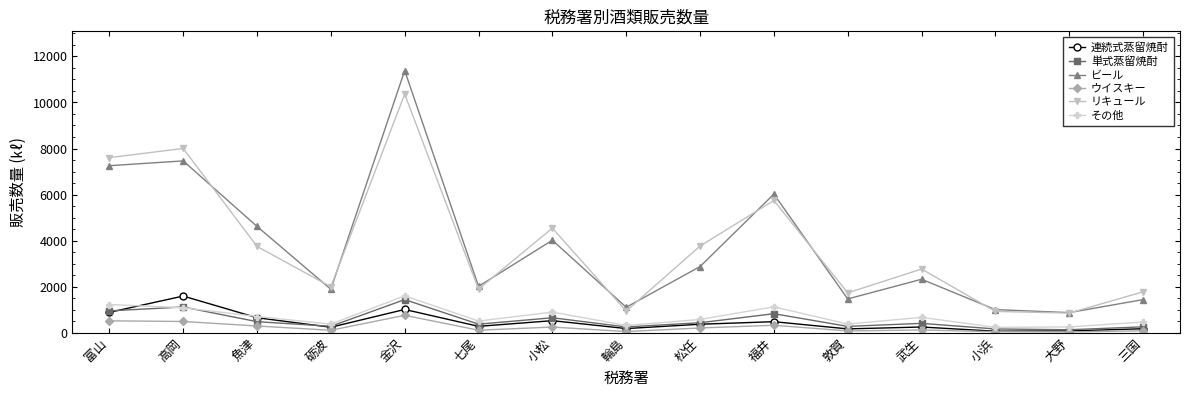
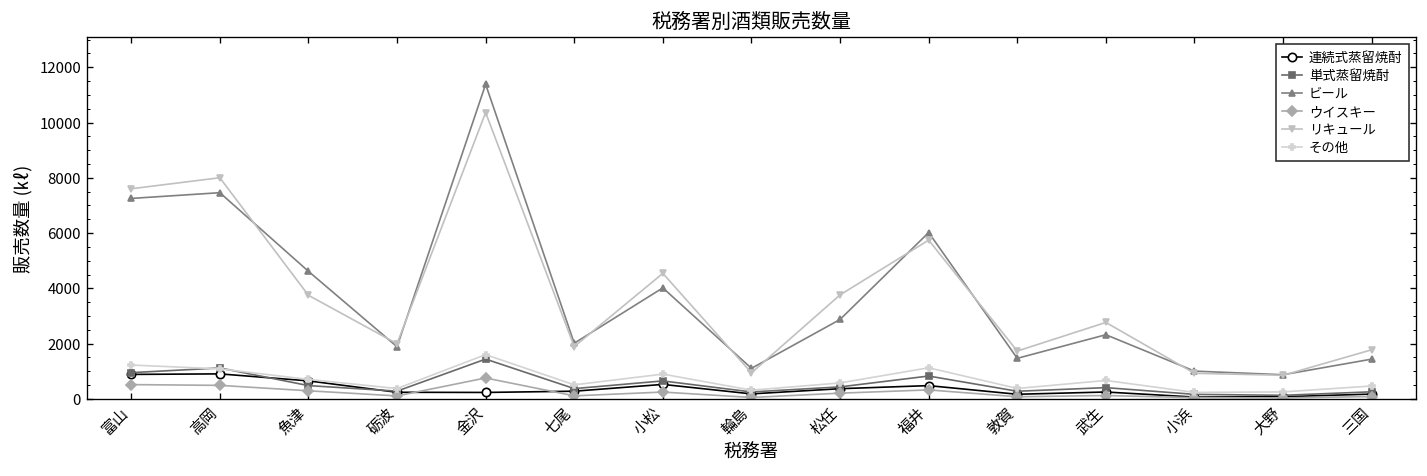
連続式蒸留焼酎, 高岡: 1600 -> 900
連続式蒸留焼酎, 金沢: 1000 -> 200
